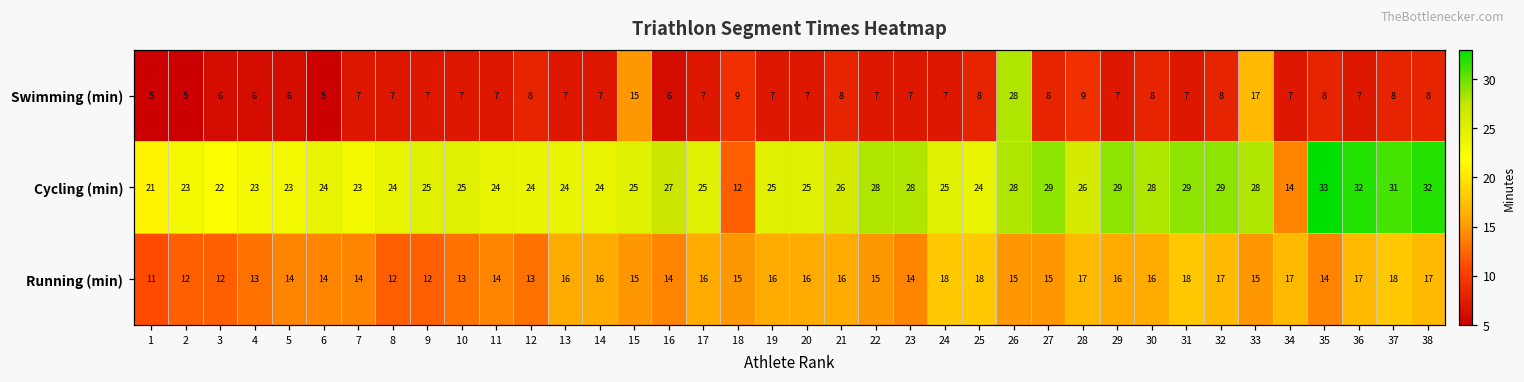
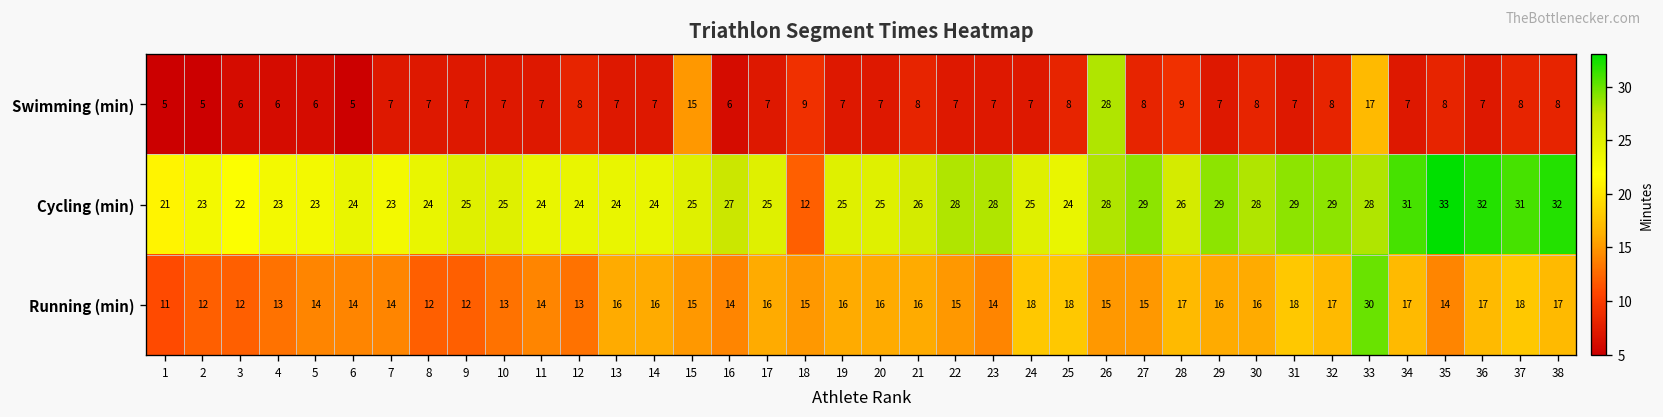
Cycling (min), 34: 14 -> 31
Running (min), 33: 15 -> 30
